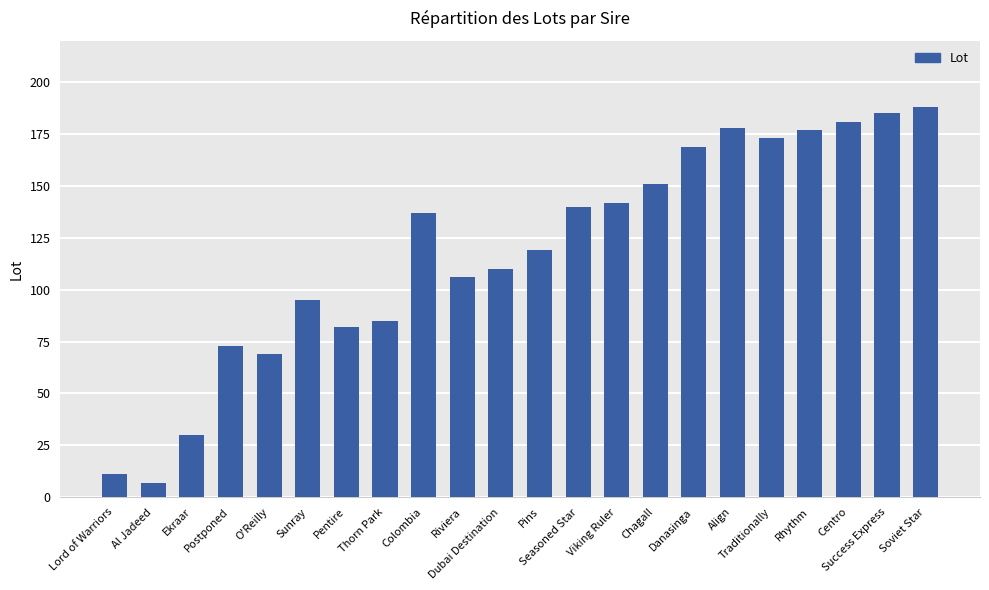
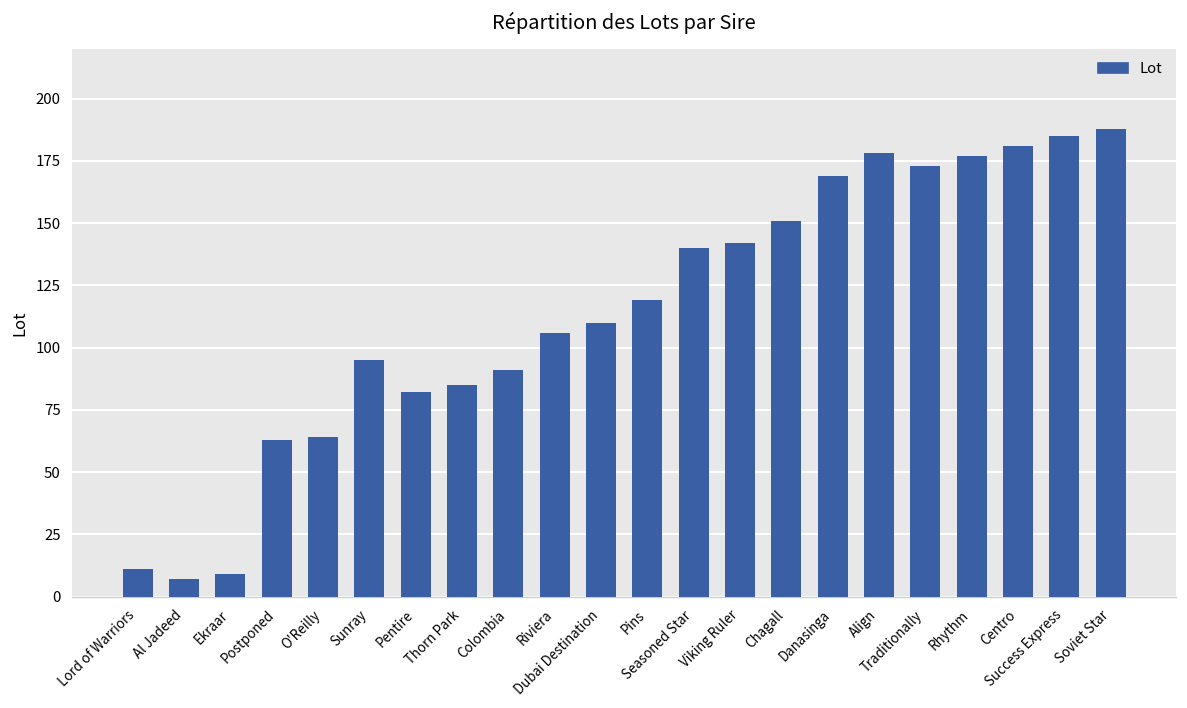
Ekraar: 30 -> 9
Postponed: 73 -> 63
O'Reilly: 69 -> 64
Colombia: 137 -> 91
